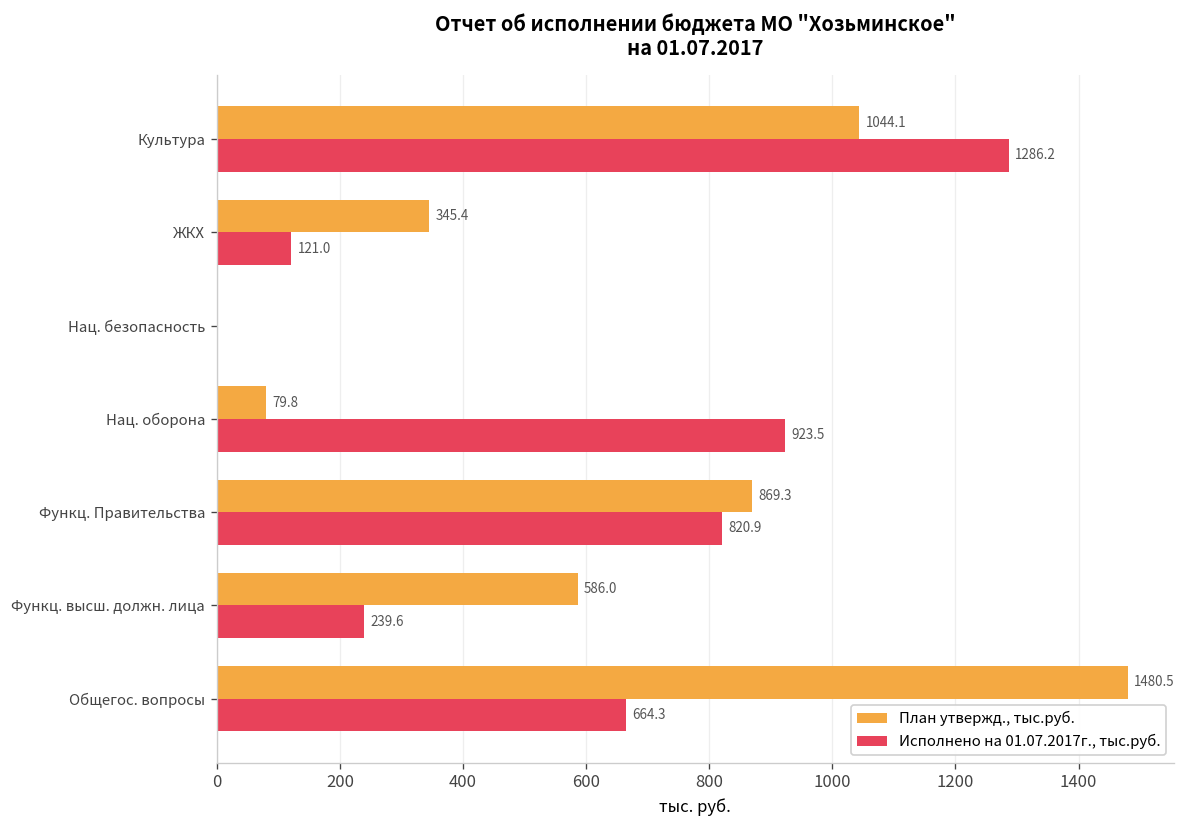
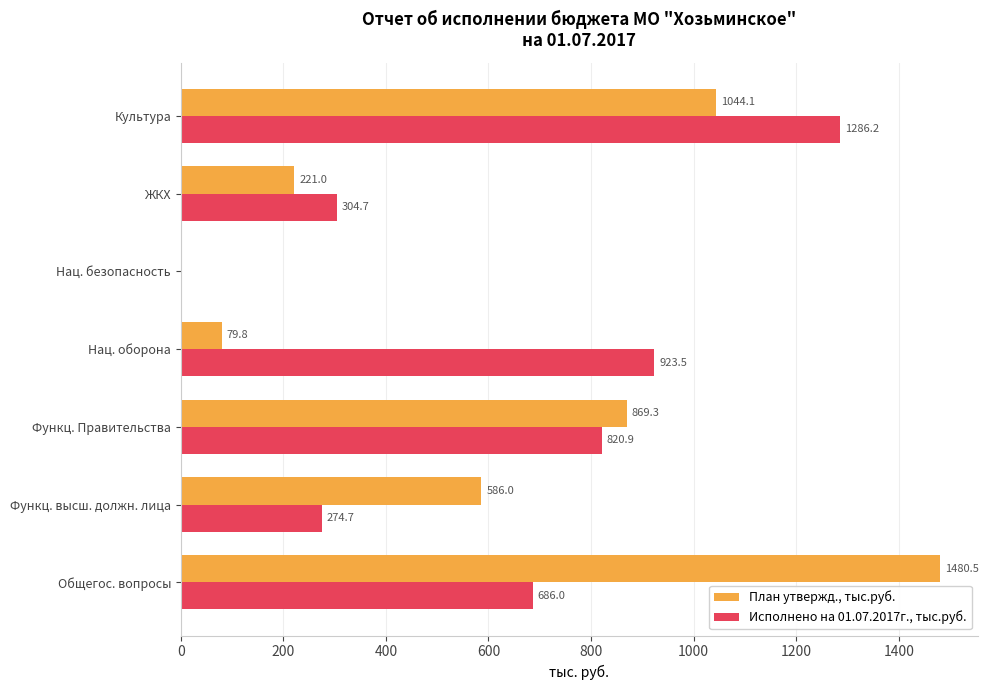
План утвержд., тыс.руб., ЖКХ: 345.4 -> 221.0
Исполнено на 01.07.2017г., тыс.руб., ЖКХ: 121.0 -> 304.7
Исполнено на 01.07.2017г., тыс.руб., Функц. высш. должн. лица: 239.6 -> 274.7
Исполнено на 01.07.2017г., тыс.руб., Общегос. вопросы: 664.3 -> 686.0
